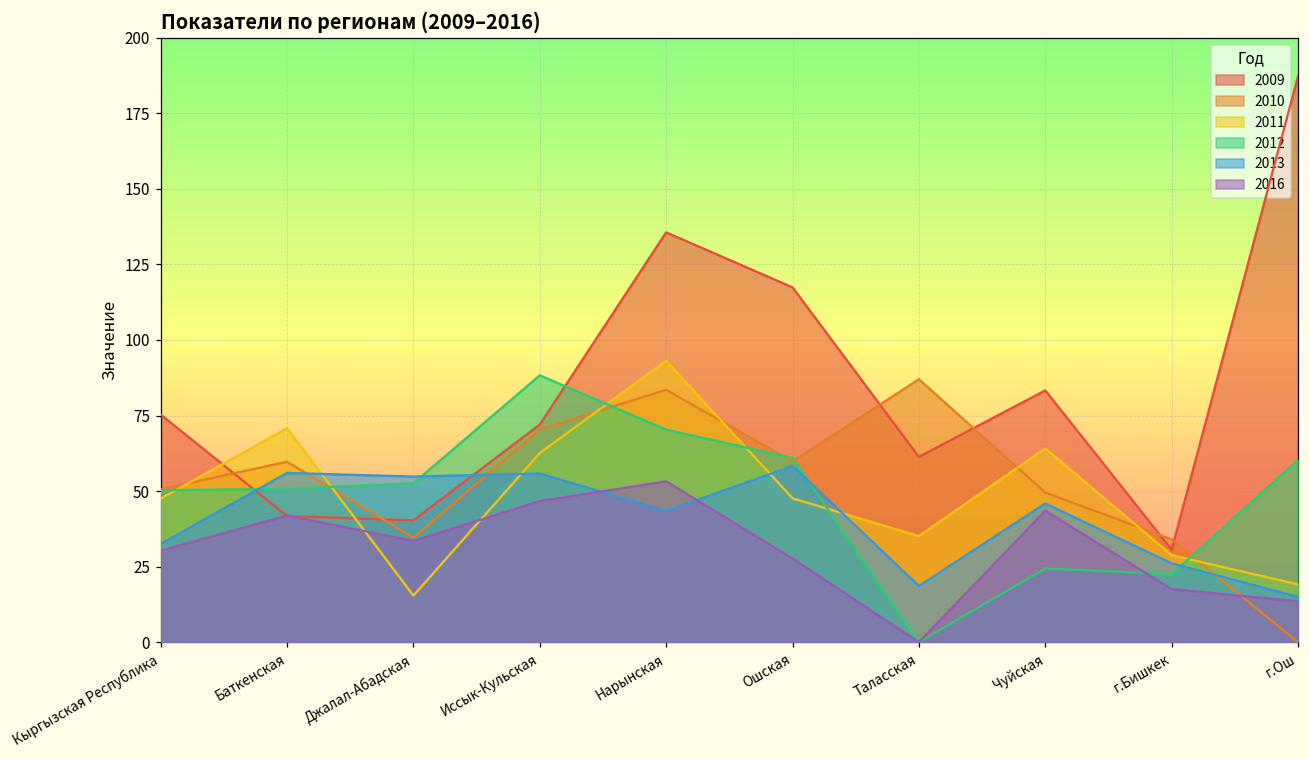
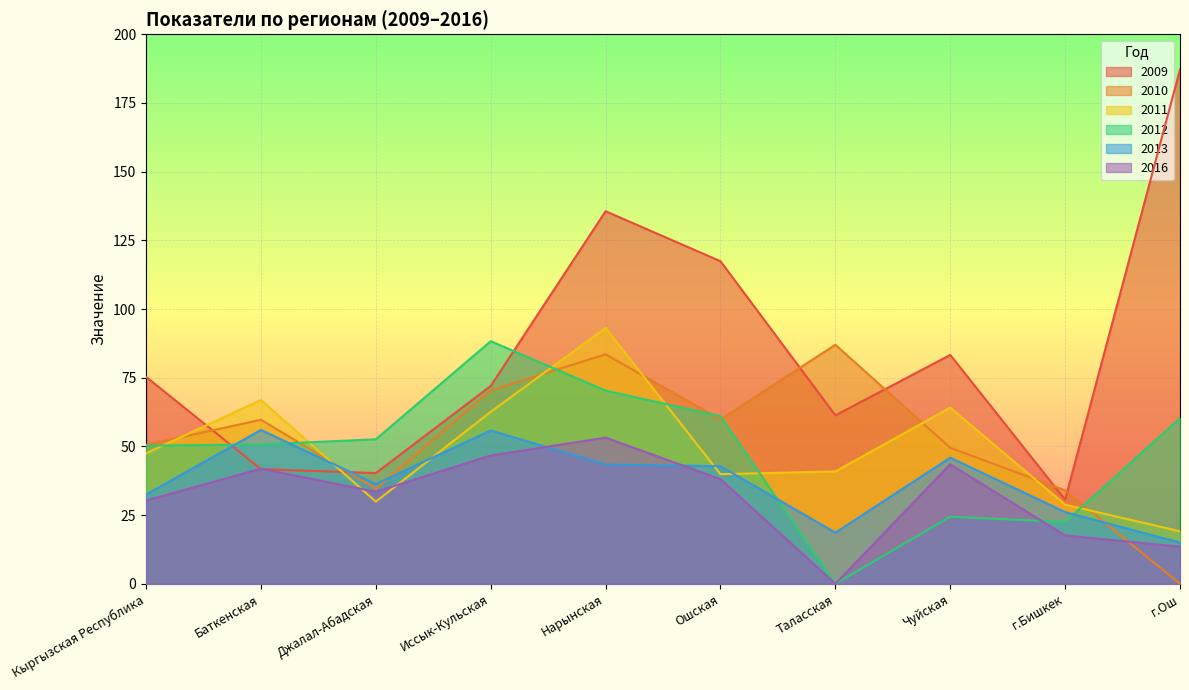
2011, Баткенская: 71 -> 67
2011, Джалал-Абадская: 15 -> 30
2013, Джалал-Абадская: 55 -> 36
2011, Ошская: 48 -> 40
2013, Ошская: 58 -> 43
2016, Ошская: 28 -> 38
2011, Таласская: 35 -> 41
